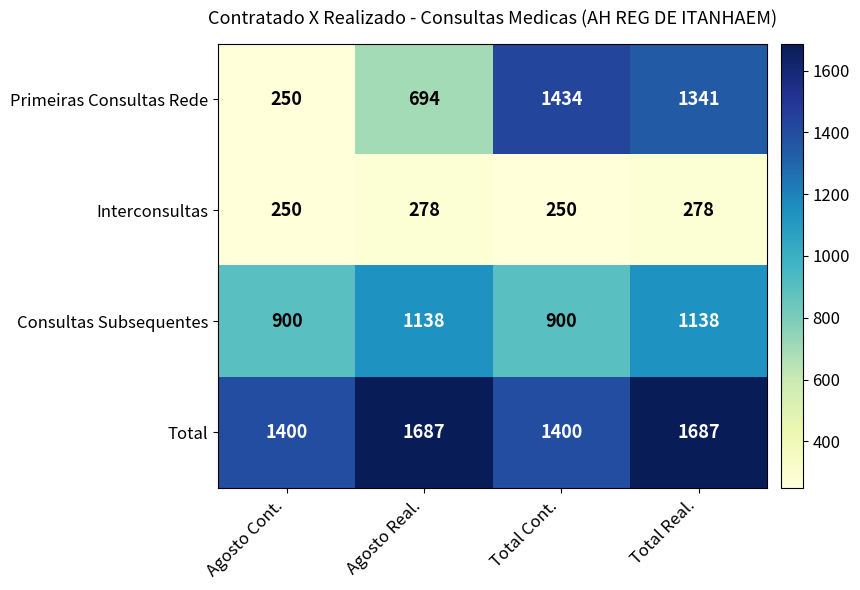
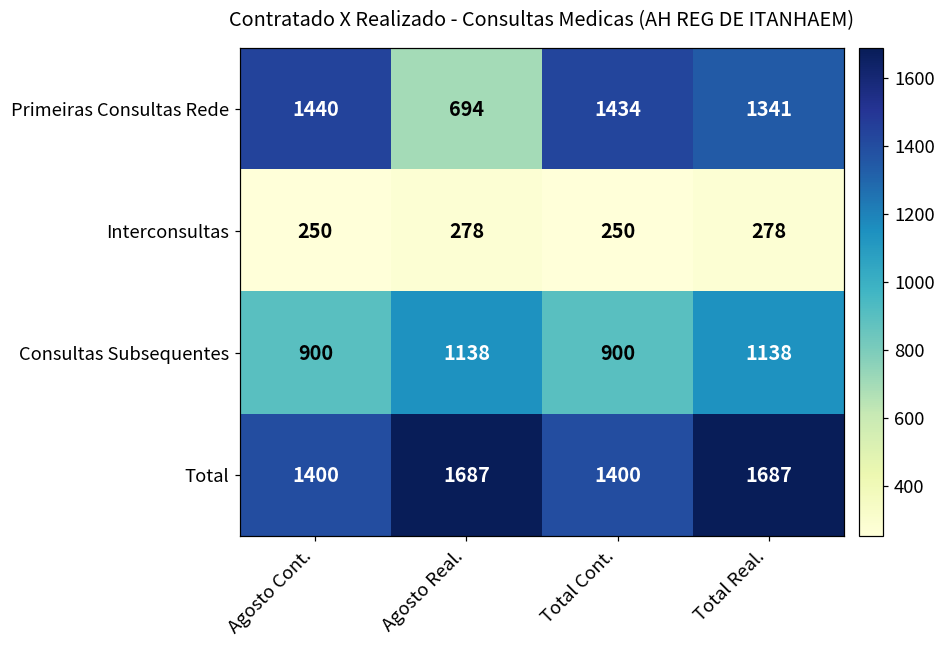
Primeiras Consultas Rede, Agosto Cont.: 250 -> 1440
